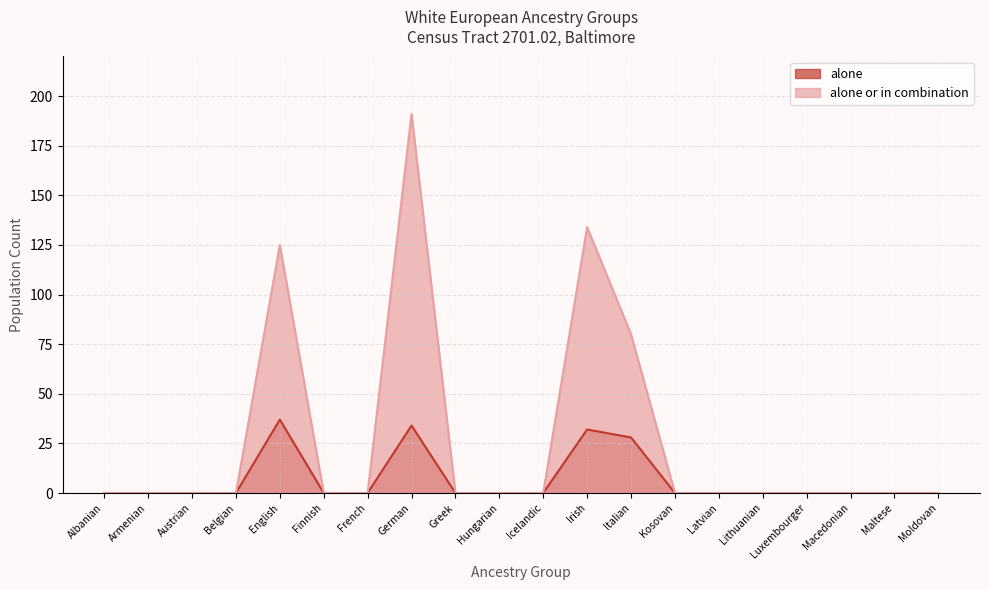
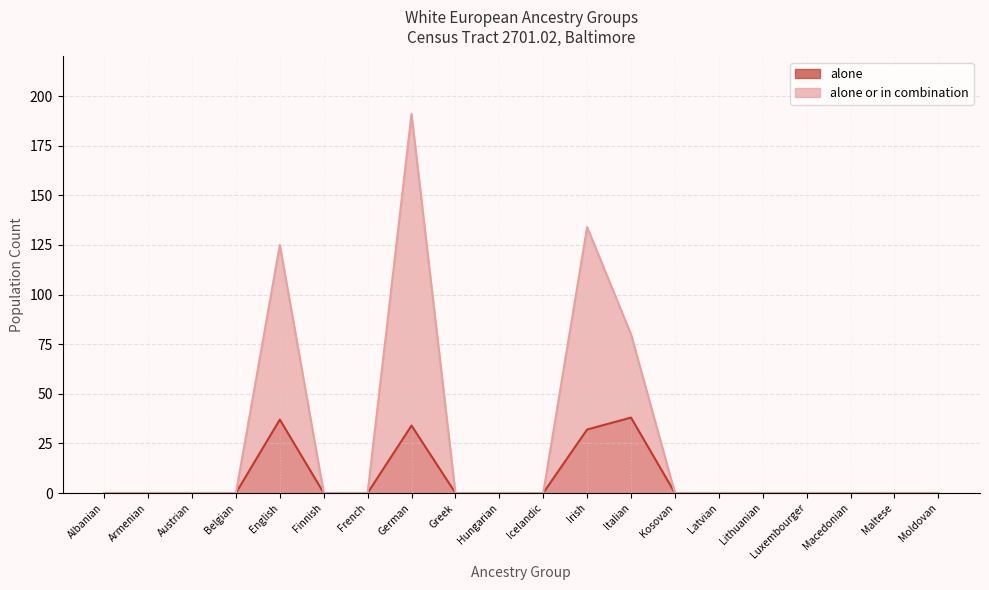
alone, Italian: 28 -> 38
